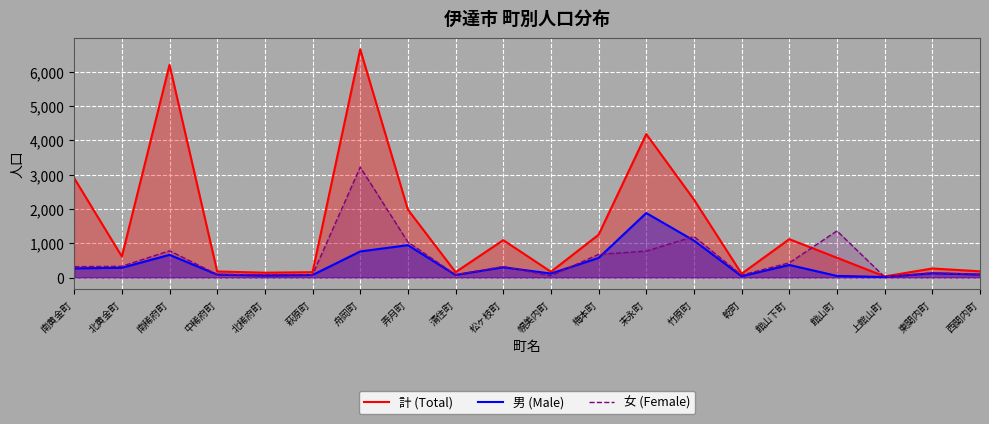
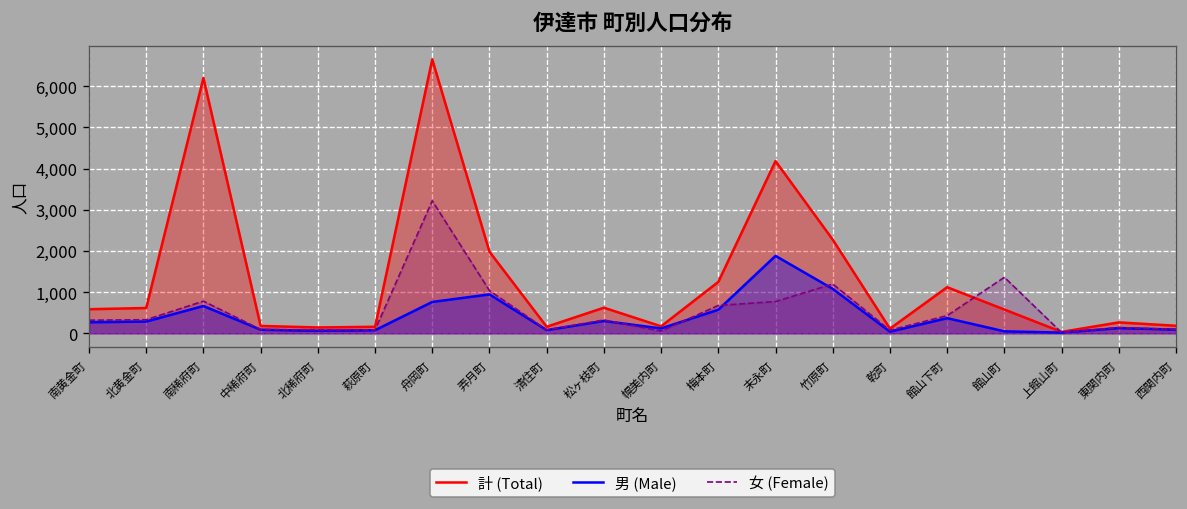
計 (Total), 南黄金町: 2,900 -> 600
計 (Total), 松ヶ枝町: 1,100 -> 600
